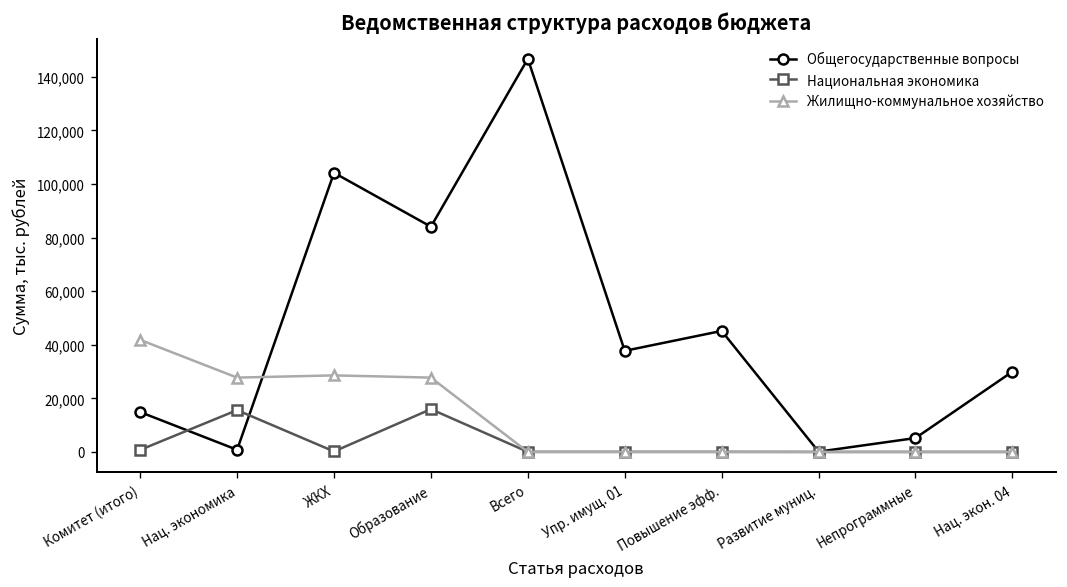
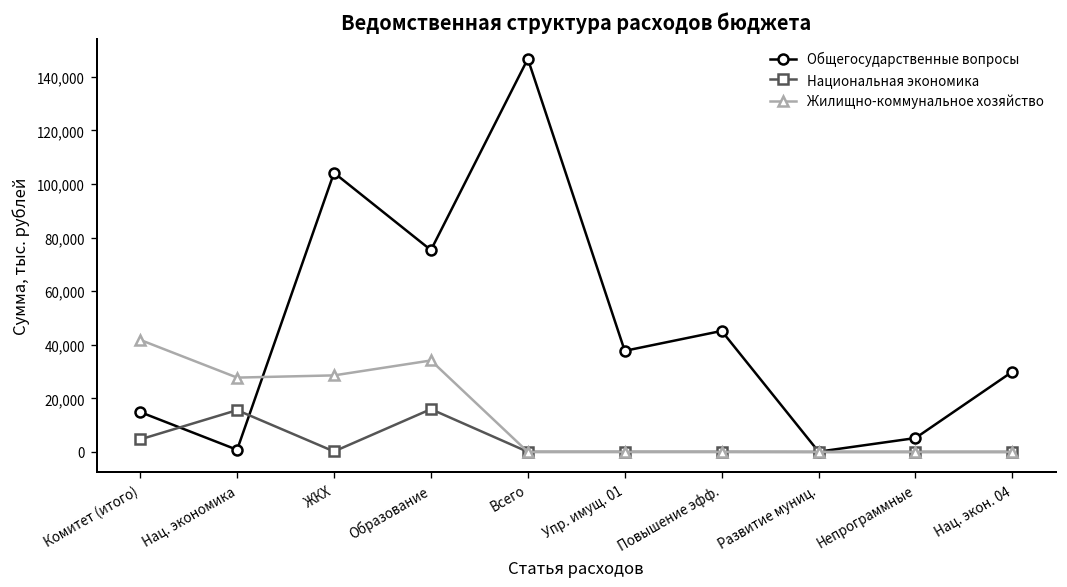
Национальная экономика, Комитет (итого): 1,000 -> 5,000
Общегосударственные вопросы, Образование: 84,000 -> 75,000
Жилищно-коммунальное хозяйство, Образование: 28,000 -> 34,000
